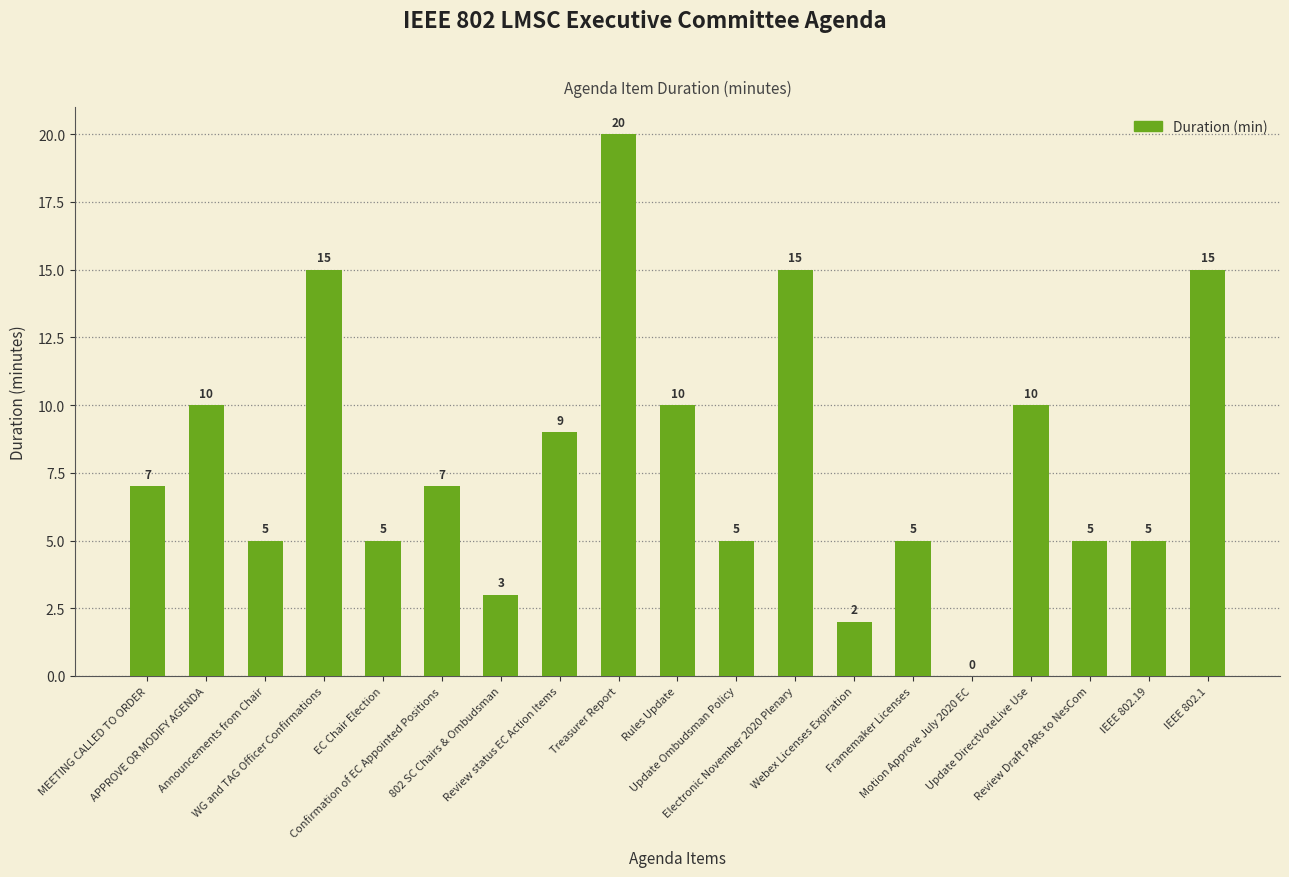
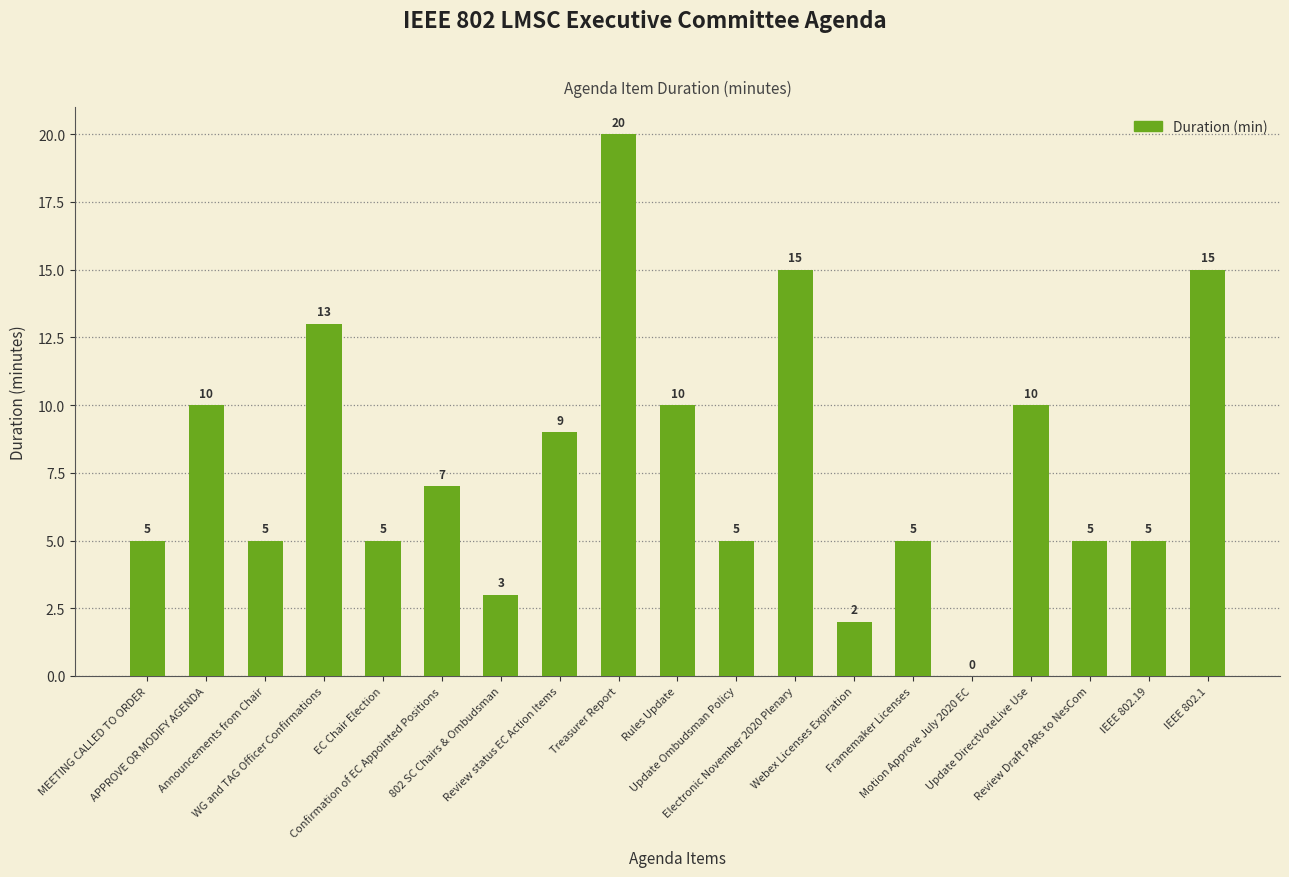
MEETING CALLED TO ORDER: 7 -> 5
WG and TAG Officer Confirmations: 15 -> 13
